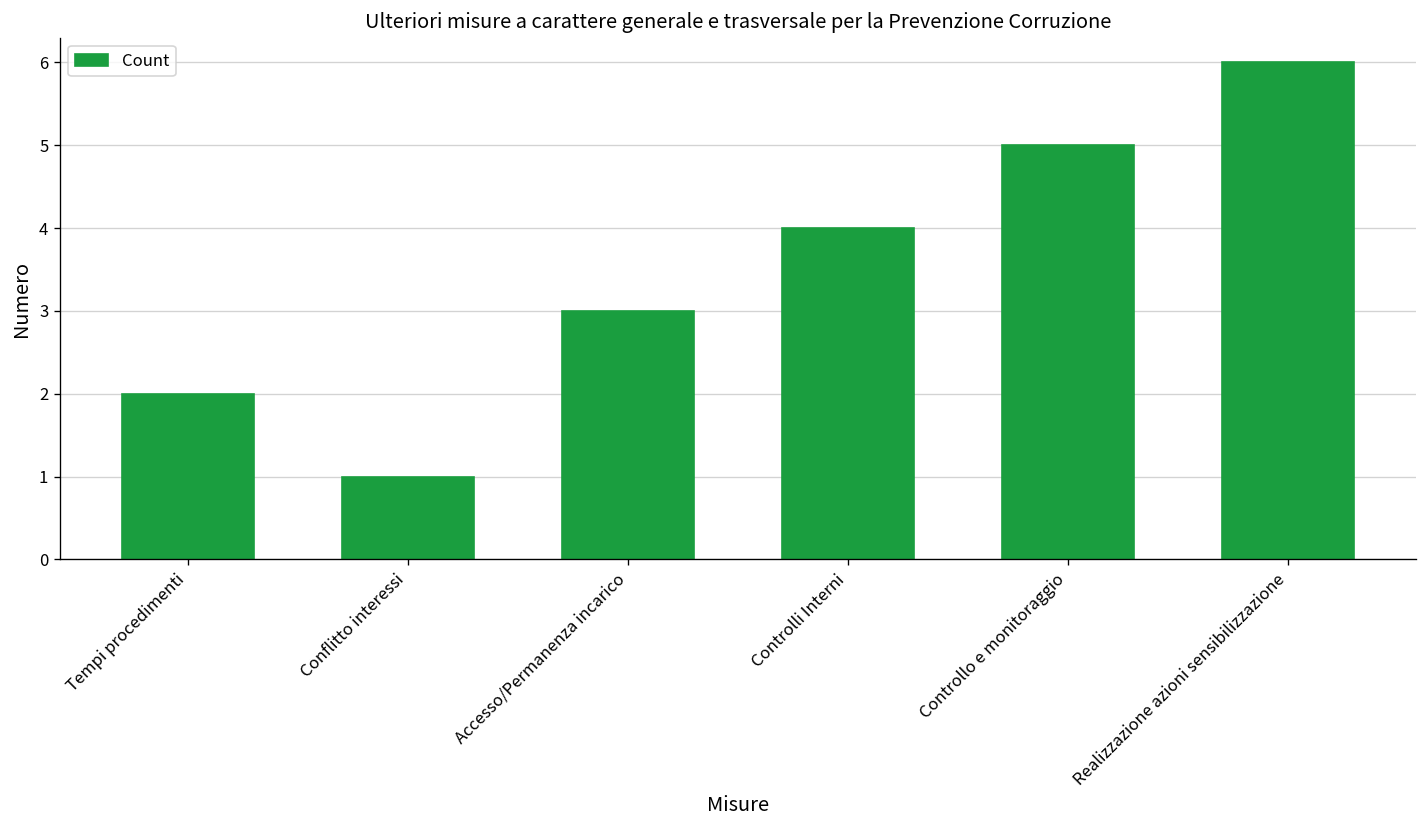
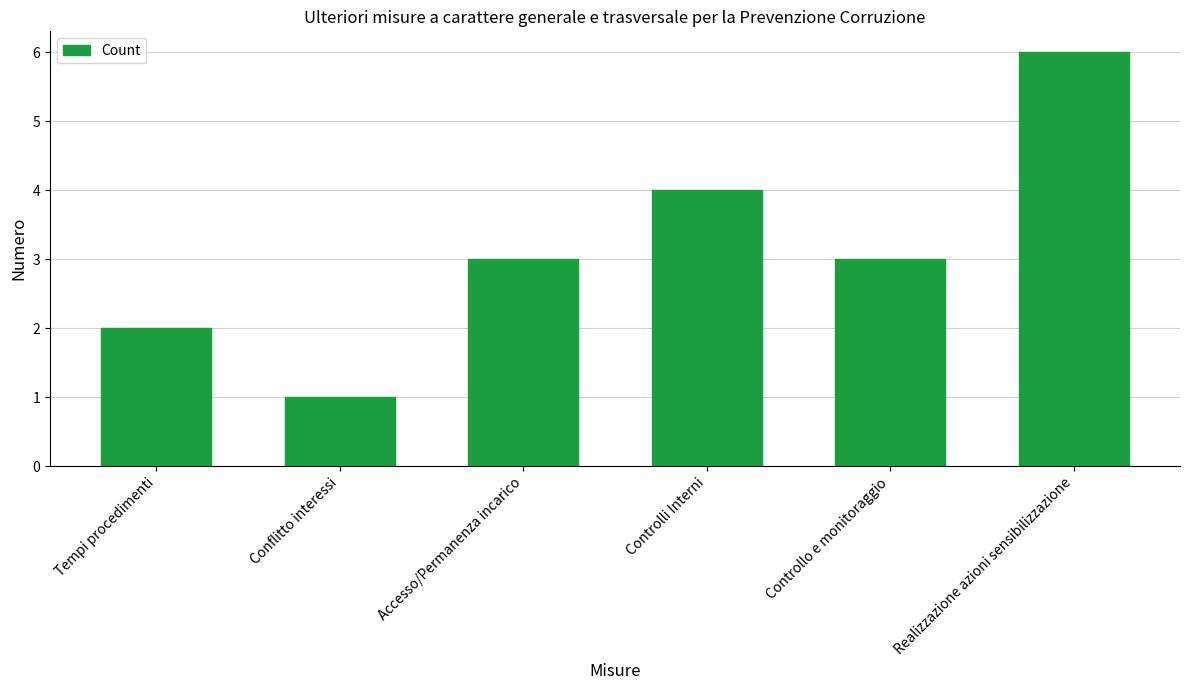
Controllo e monitoraggio: 5 -> 3
